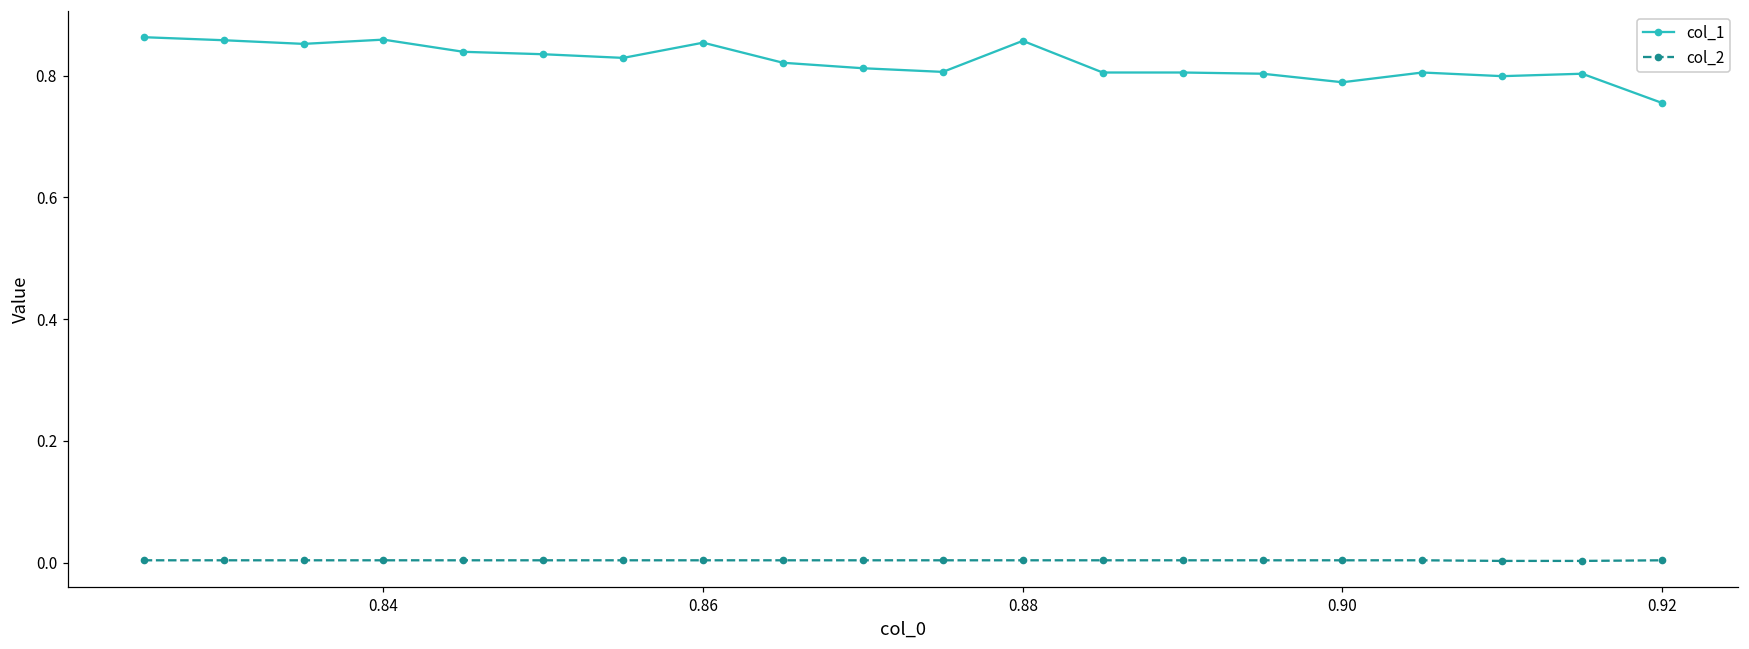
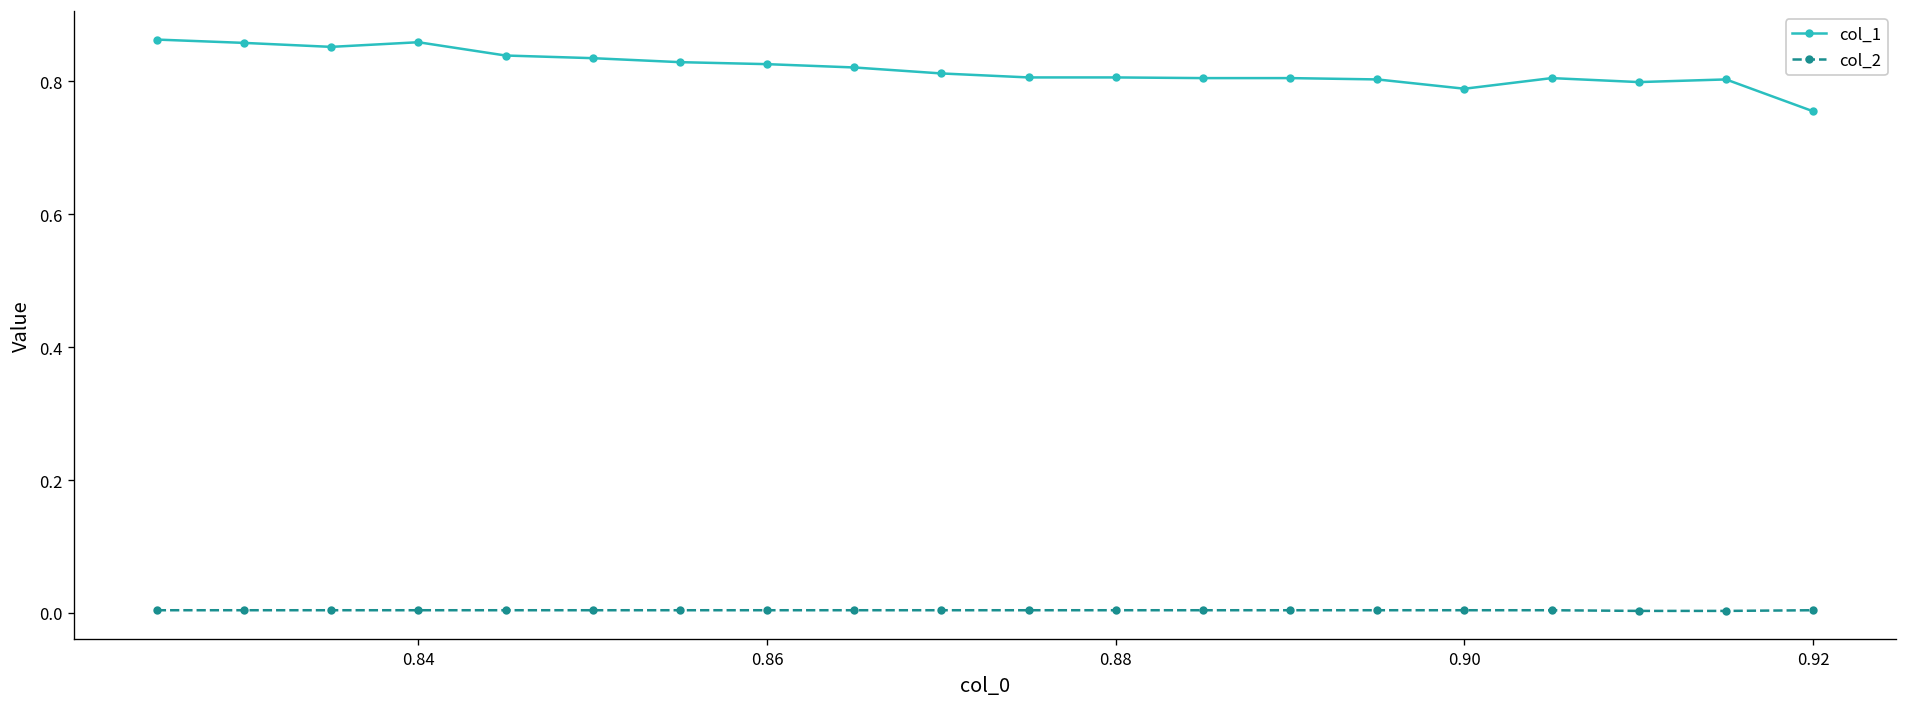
col_1, 0.86: 0.85 -> 0.83
col_1, 0.88: 0.86 -> 0.81
